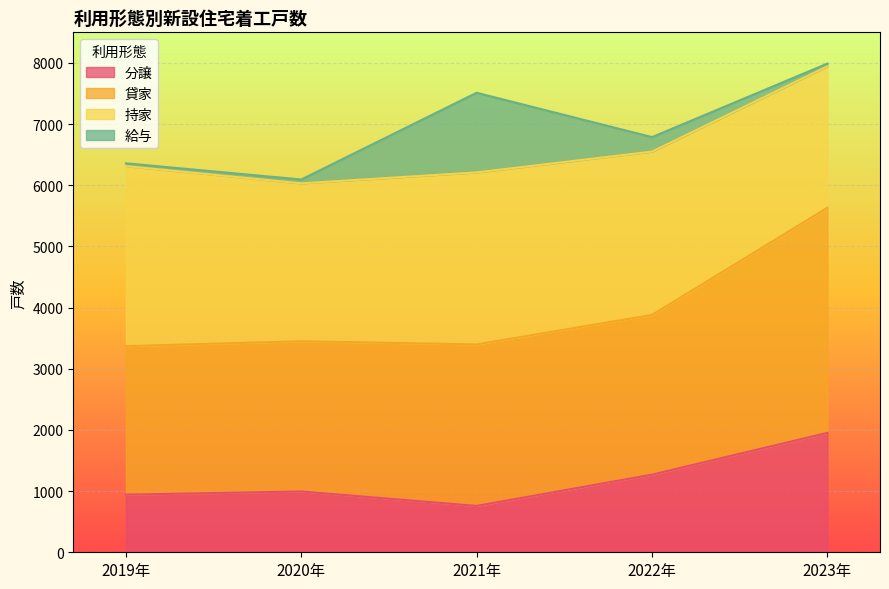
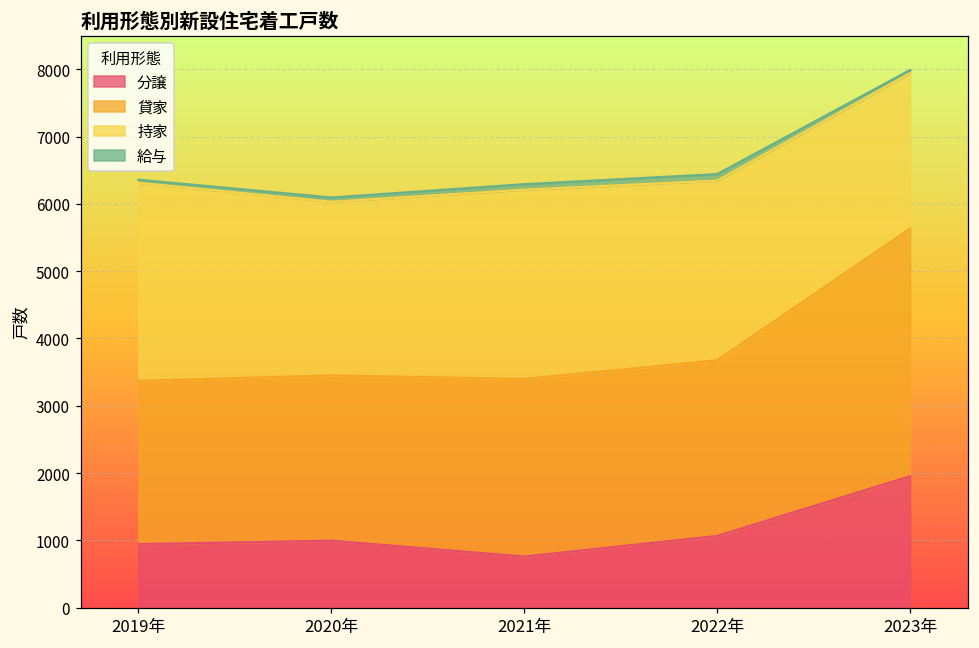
給与, 2021年: 1300 -> 100
分譲, 2022年: 1300 -> 1100
給与, 2022年: 200 -> 100
